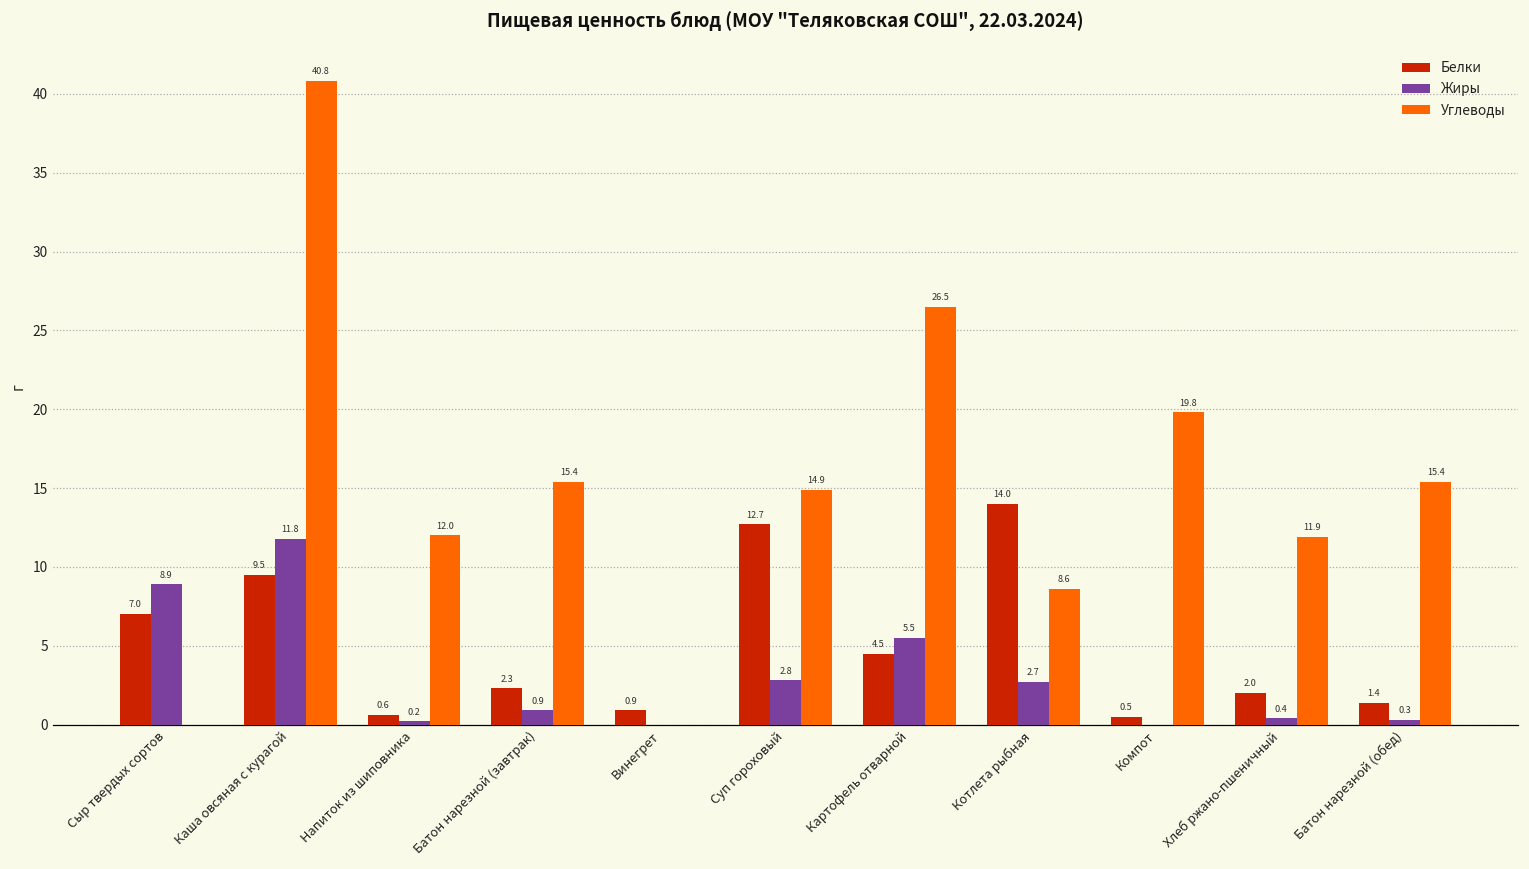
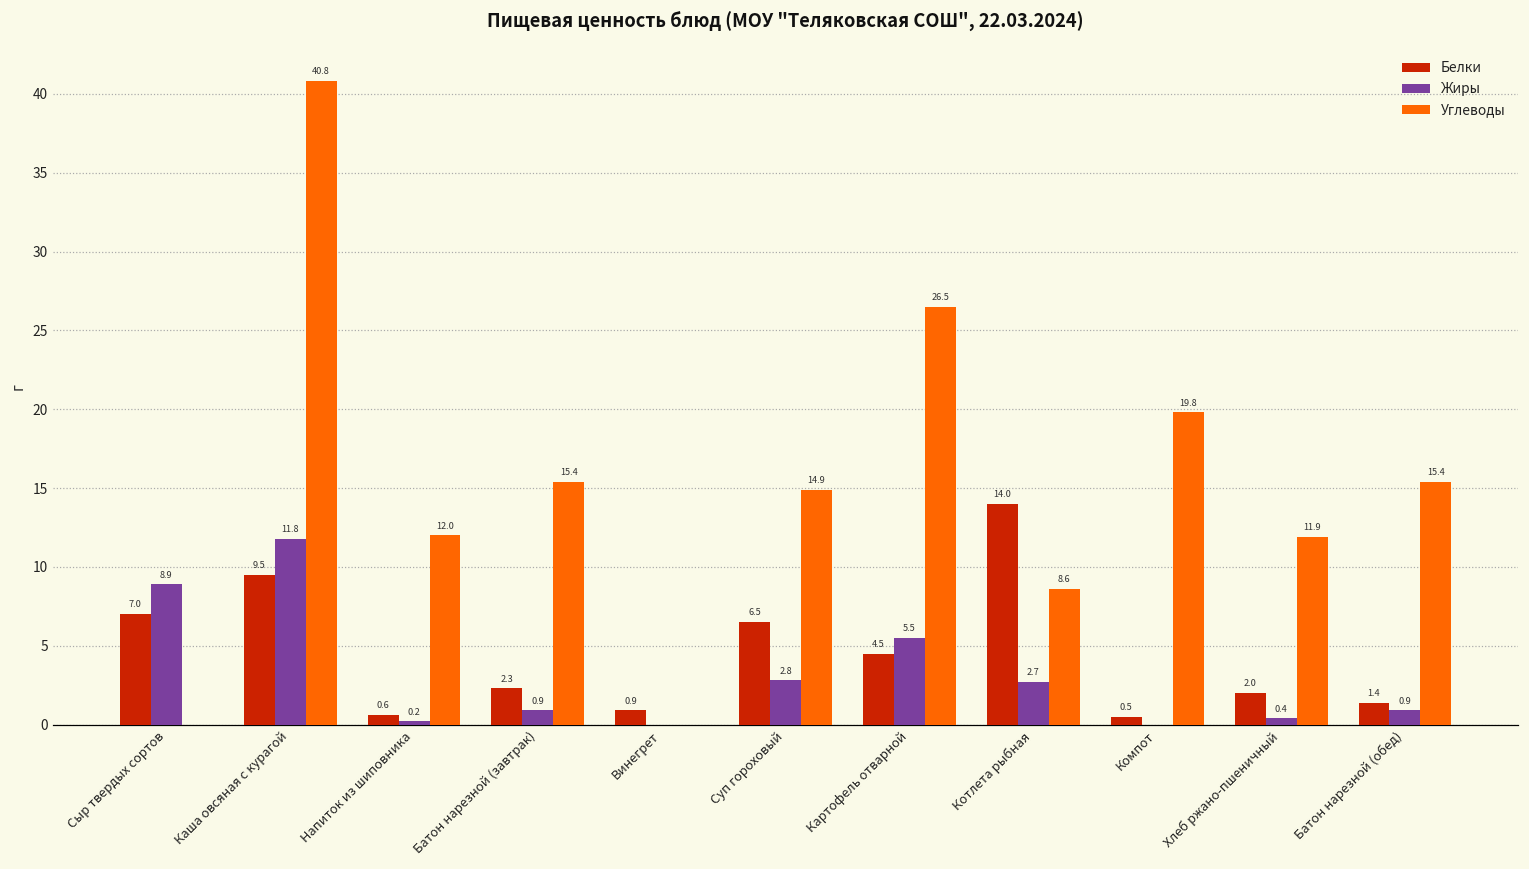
Белки, Суп гороховый: 12.7 -> 6.5
Жиры, Батон нарезной (обед): 0.3 -> 0.9
